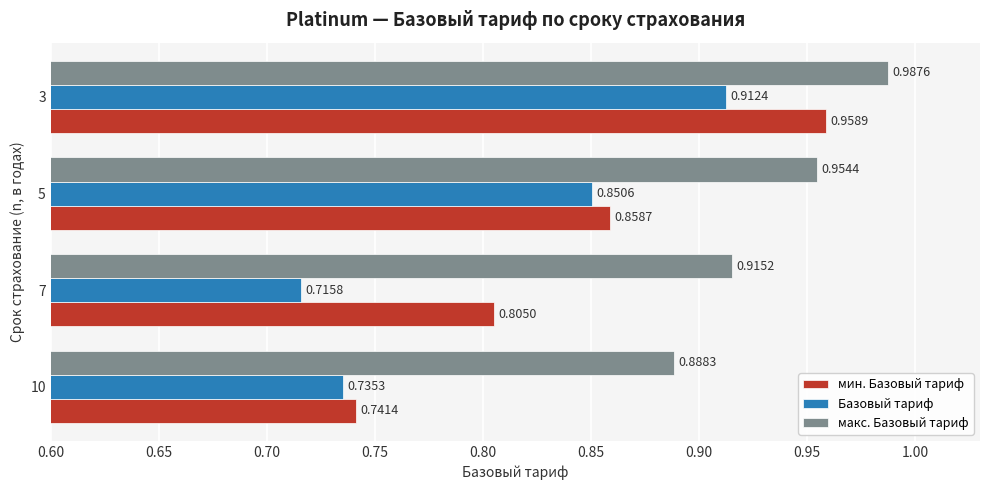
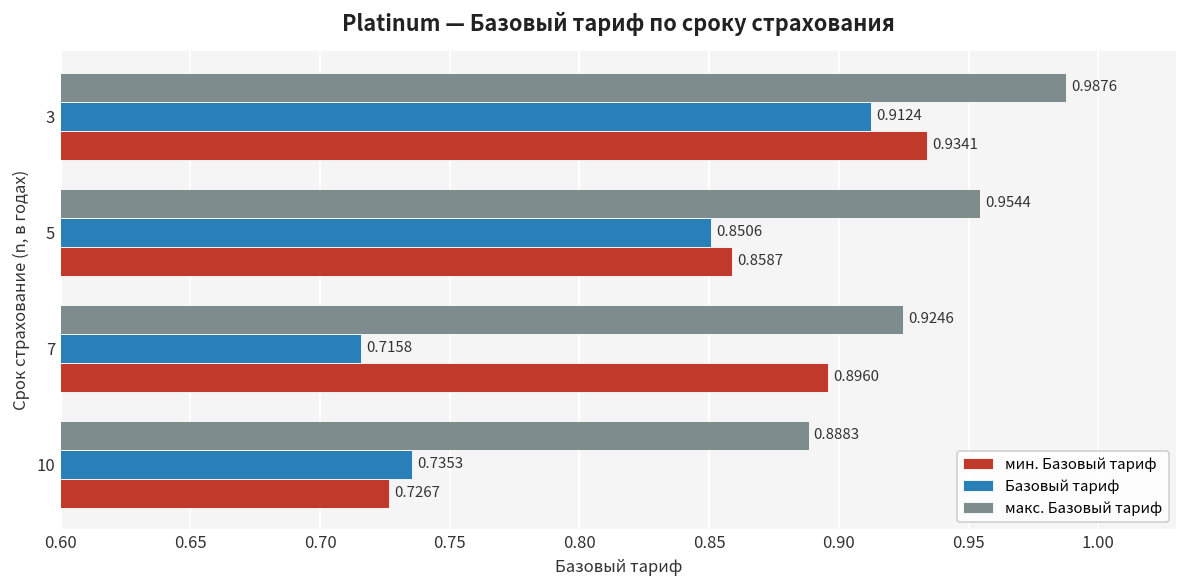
мин. Базовый тариф, 3: 0.9589 -> 0.9341
макс. Базовый тариф, 7: 0.9152 -> 0.9246
мин. Базовый тариф, 7: 0.8050 -> 0.8960
мин. Базовый тариф, 10: 0.7414 -> 0.7267
